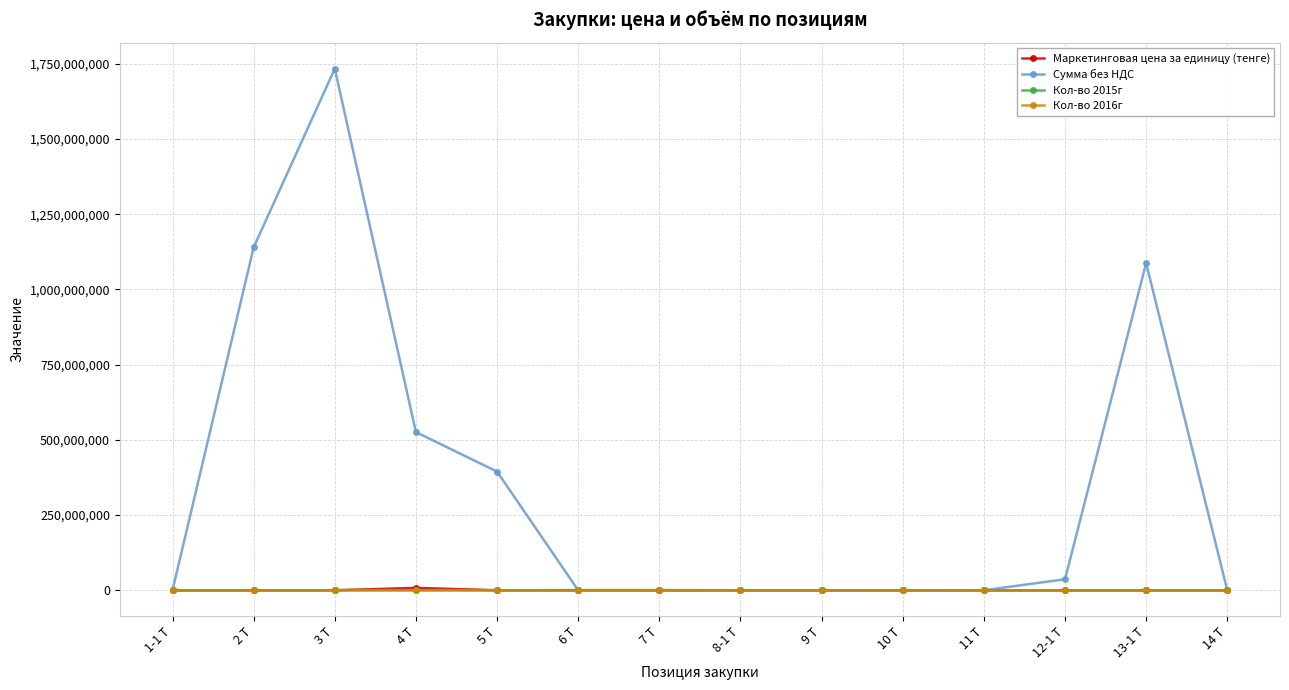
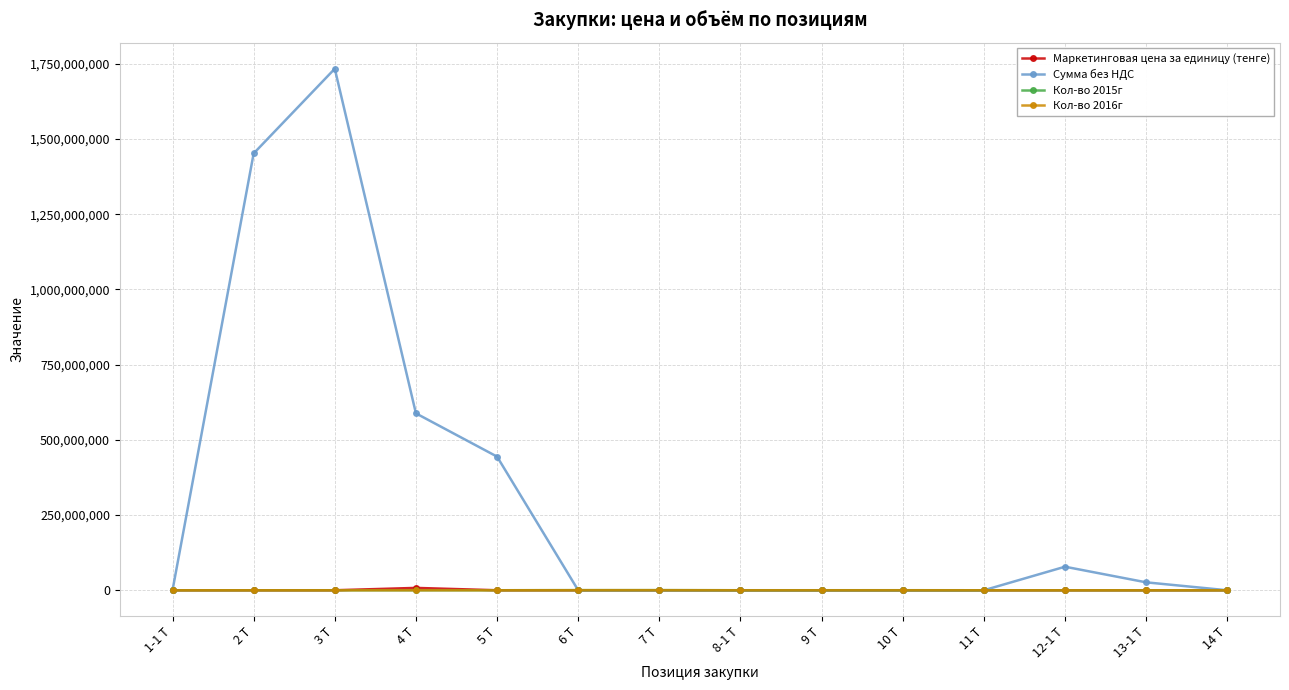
Сумма без НДС, 2 Т: 1,140,000,000 -> 1,450,000,000
Сумма без НДС, 4 Т: 530,000,000 -> 590,000,000
Сумма без НДС, 5 Т: 390,000,000 -> 440,000,000
Сумма без НДС, 12-1 Т: 40,000,000 -> 80,000,000
Сумма без НДС, 13-1 Т: 1,090,000,000 -> 30,000,000
